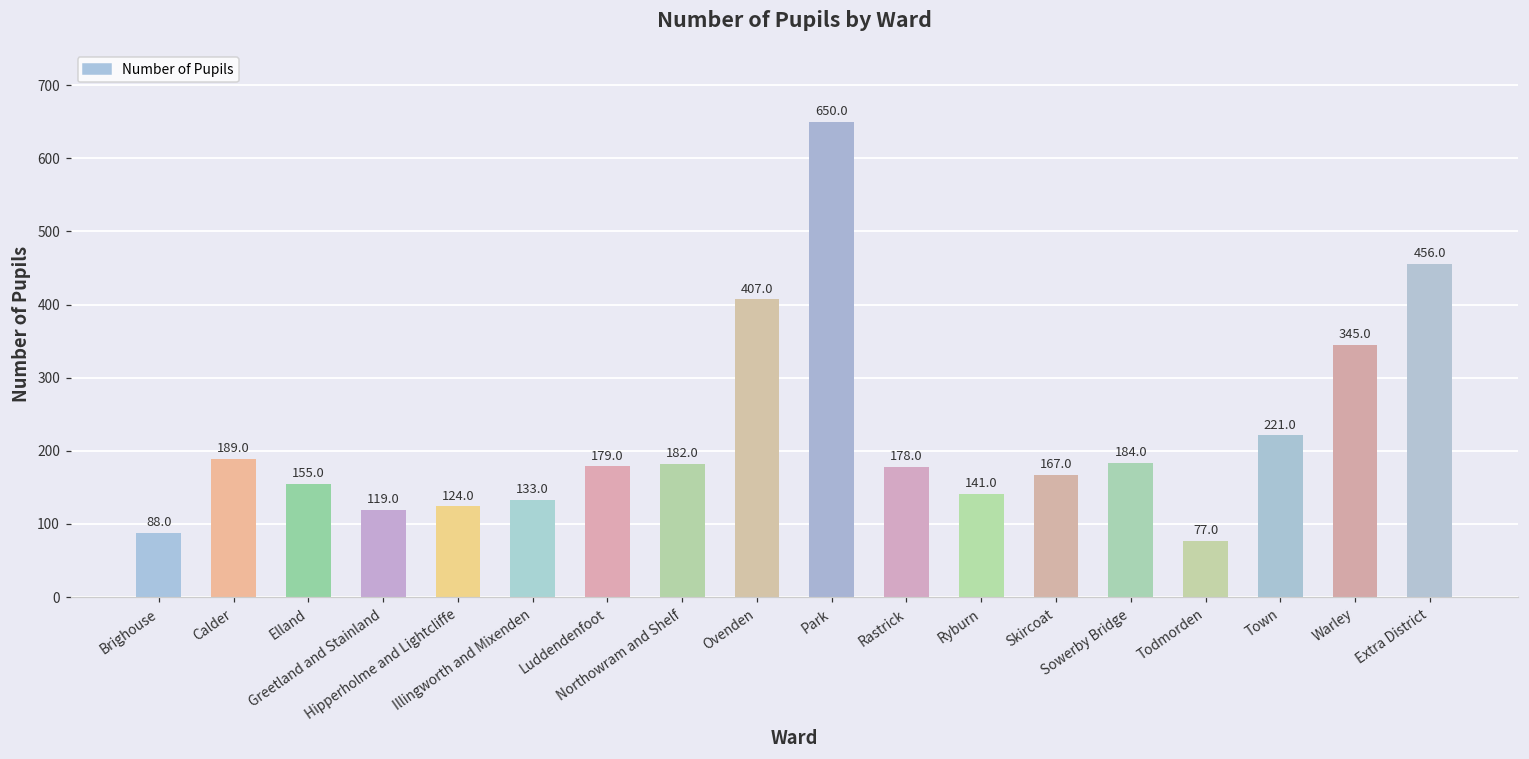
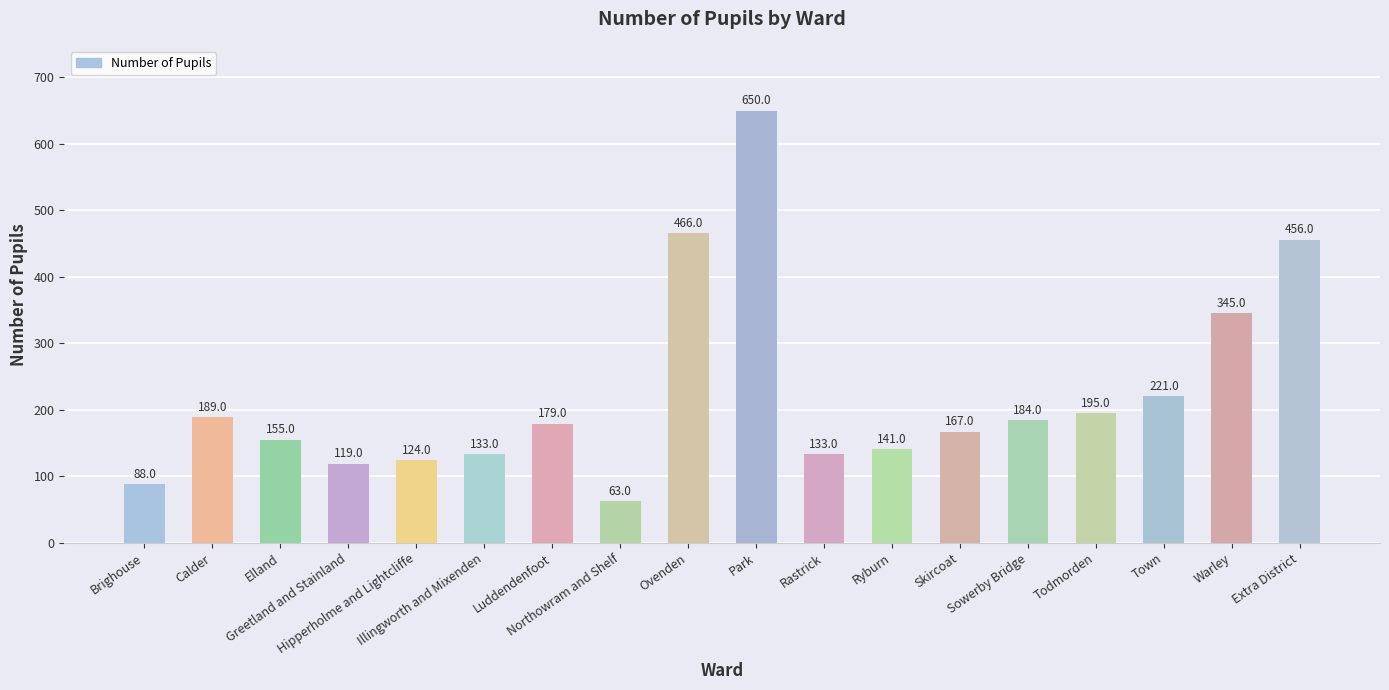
Northowram and Shelf: 182.0 -> 63.0
Ovenden: 407.0 -> 466.0
Rastrick: 178.0 -> 133.0
Todmorden: 77.0 -> 195.0
